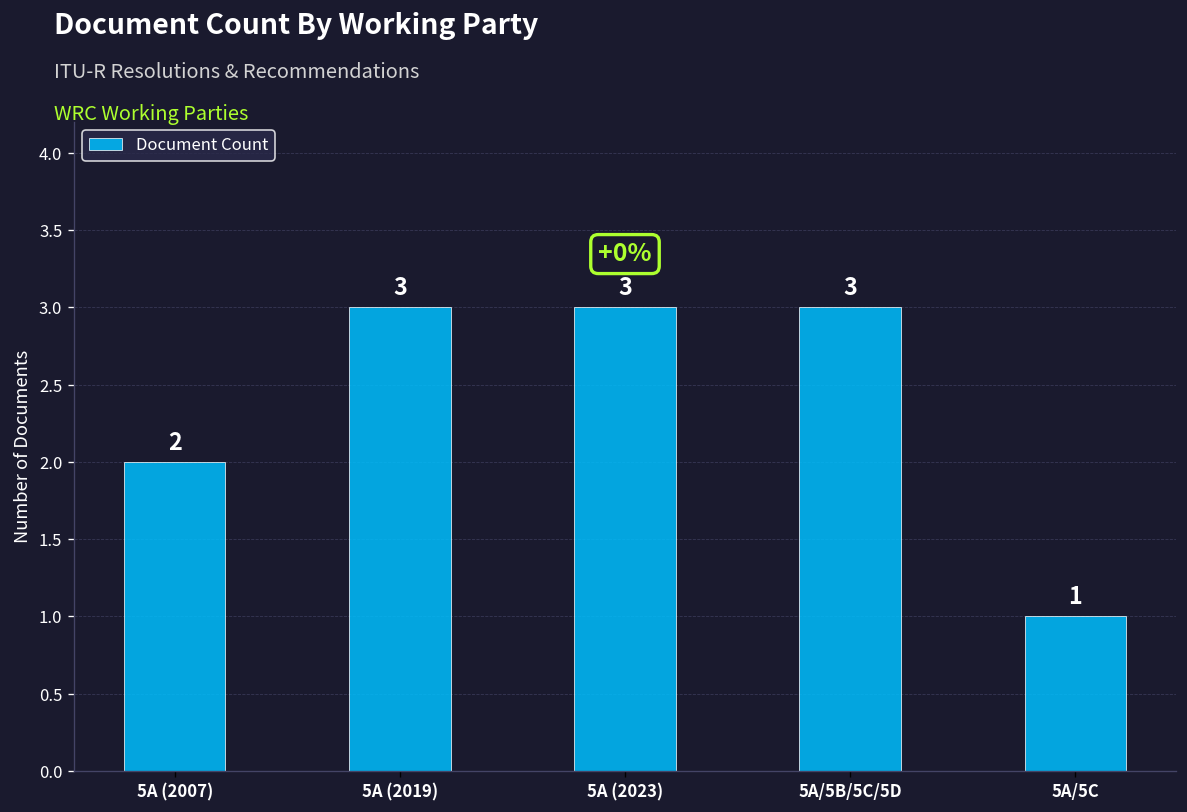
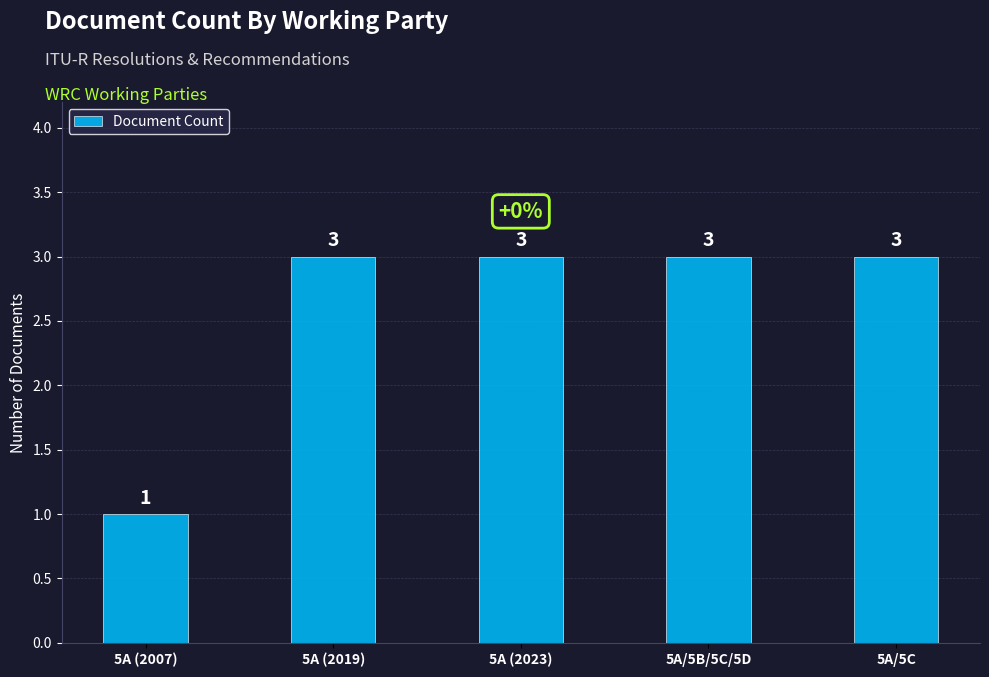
5A (2007): 2 -> 1
5A/5C: 1 -> 3
